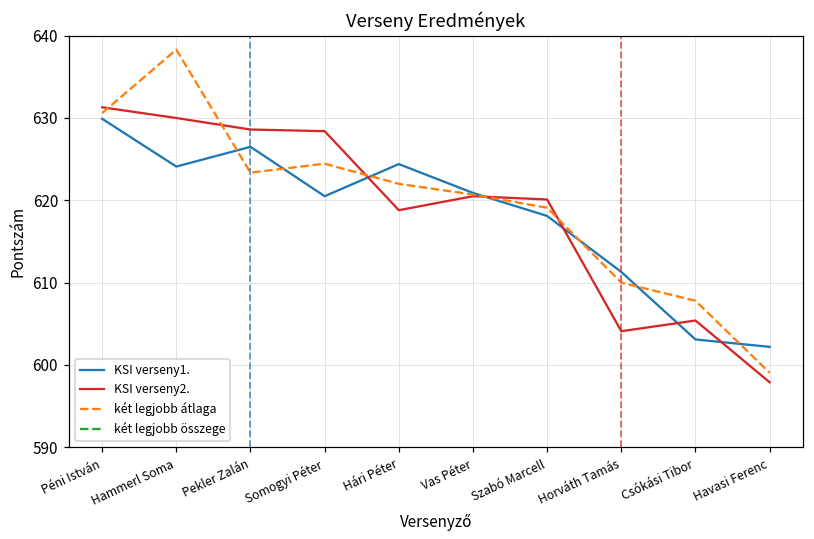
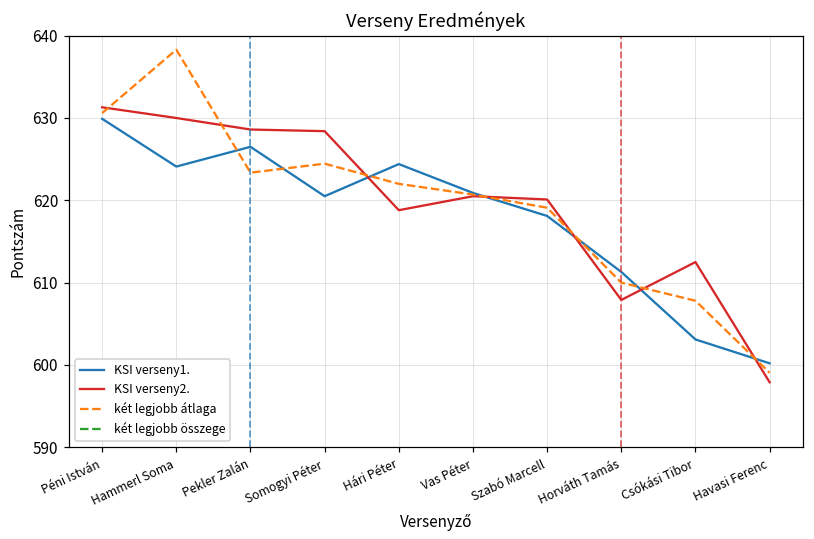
KSI verseny2., Horváth Tamás: 604 -> 608
KSI verseny2., Csókási Tibor: 605 -> 613
KSI verseny1., Havasi Ferenc: 602 -> 600
